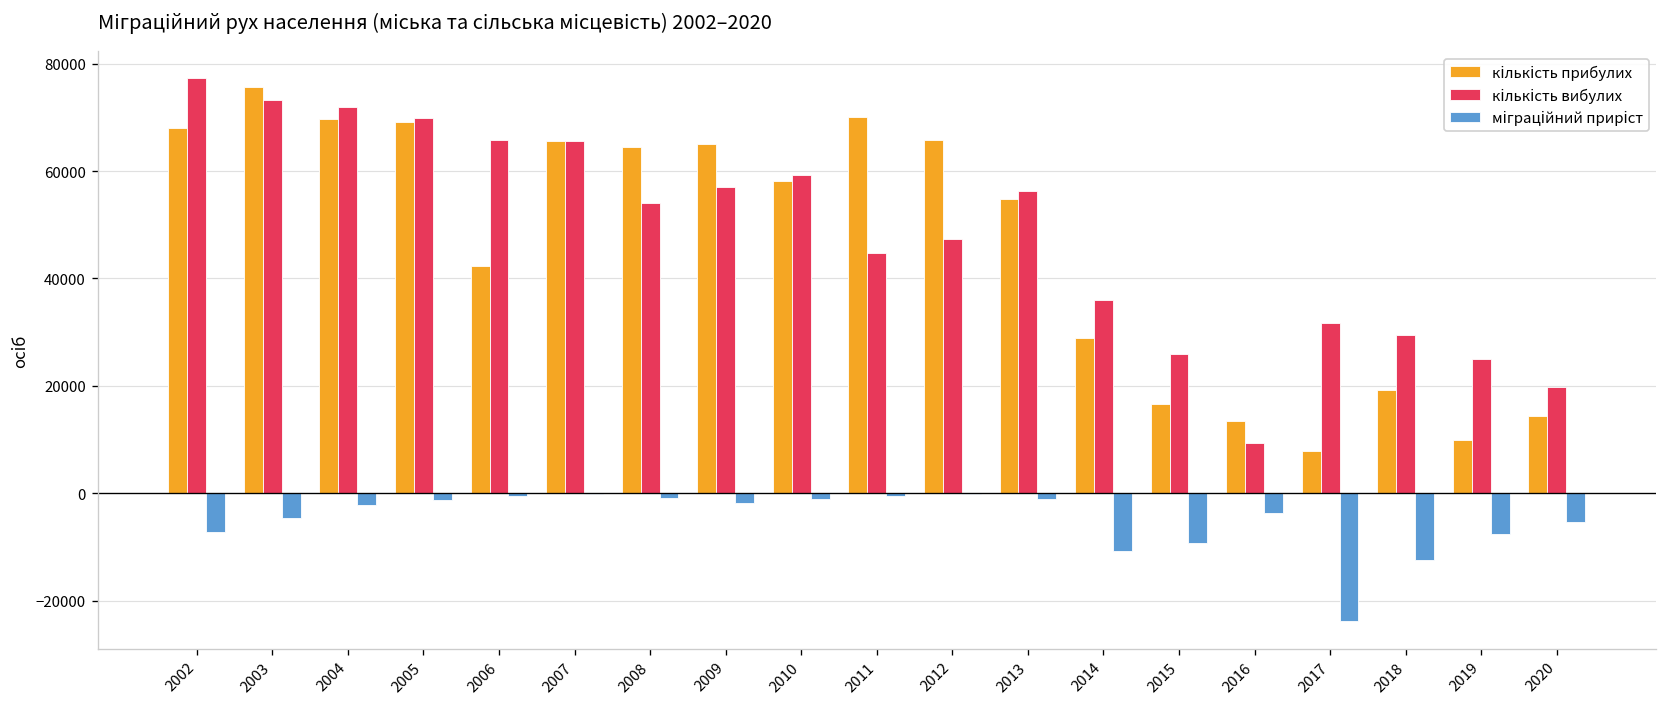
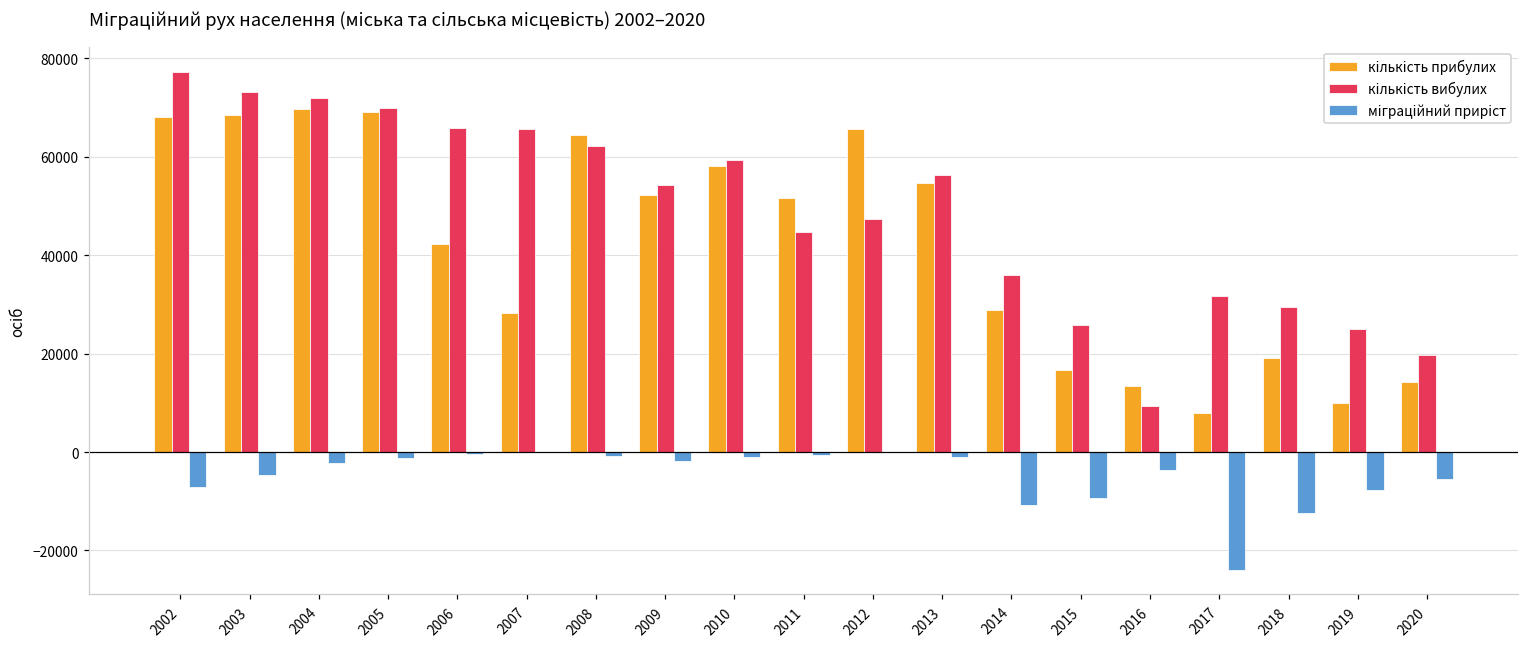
кількість прибулих, 2003: 76000 -> 69000
кількість прибулих, 2007: 66000 -> 28000
кількість вибулих, 2008: 54000 -> 62000
кількість прибулих, 2009: 65000 -> 52000
кількість вибулих, 2009: 57000 -> 54000
кількість прибулих, 2011: 70000 -> 52000
